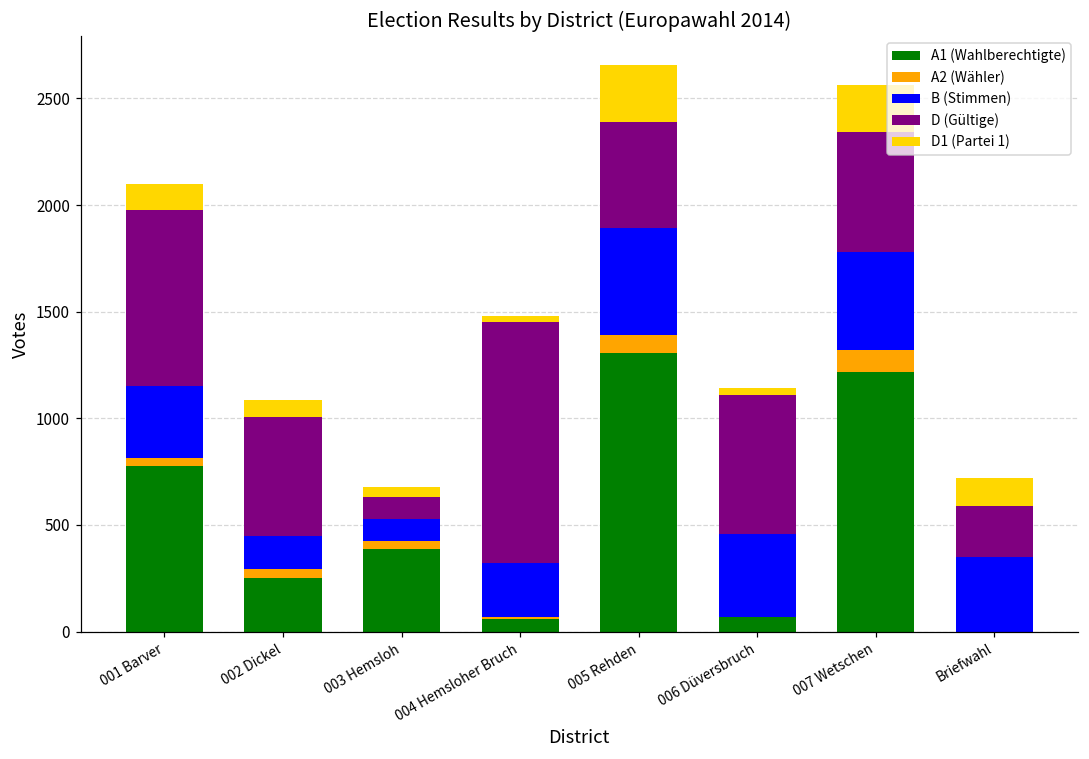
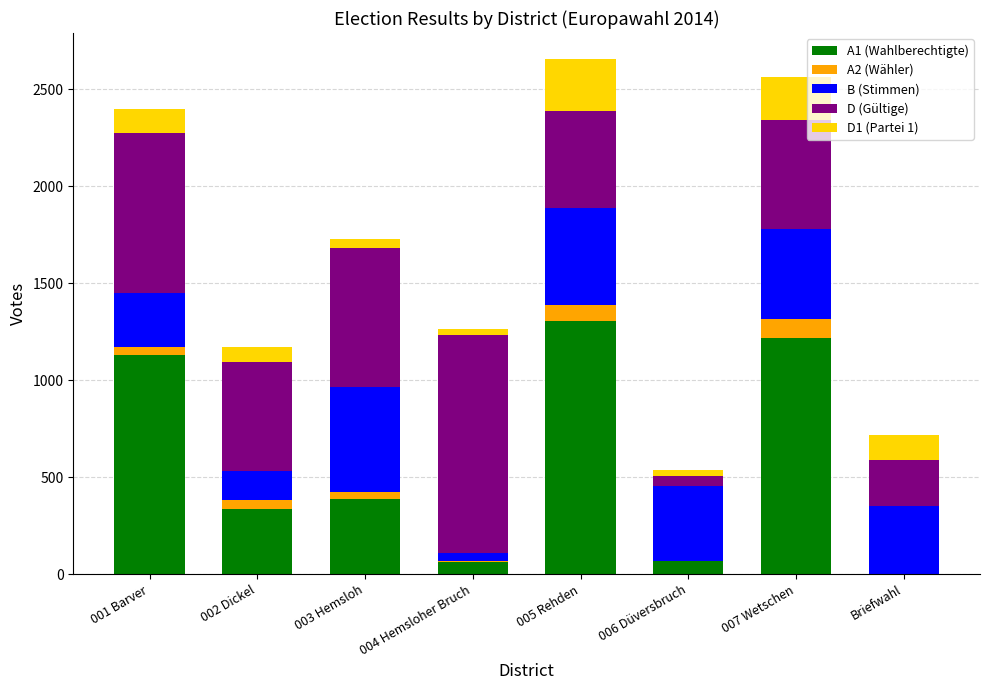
A1 (Wahlberechtigte), 001 Barver: 770 -> 1130
B (Stimmen), 001 Barver: 340 -> 280
A1 (Wahlberechtigte), 002 Dickel: 250 -> 340
B (Stimmen), 003 Hemsloh: 110 -> 540
D (Gültige), 003 Hemsloh: 110 -> 720
B (Stimmen), 004 Hemsloher Bruch: 250 -> 40
D (Gültige), 006 Düversbruch: 660 -> 50
